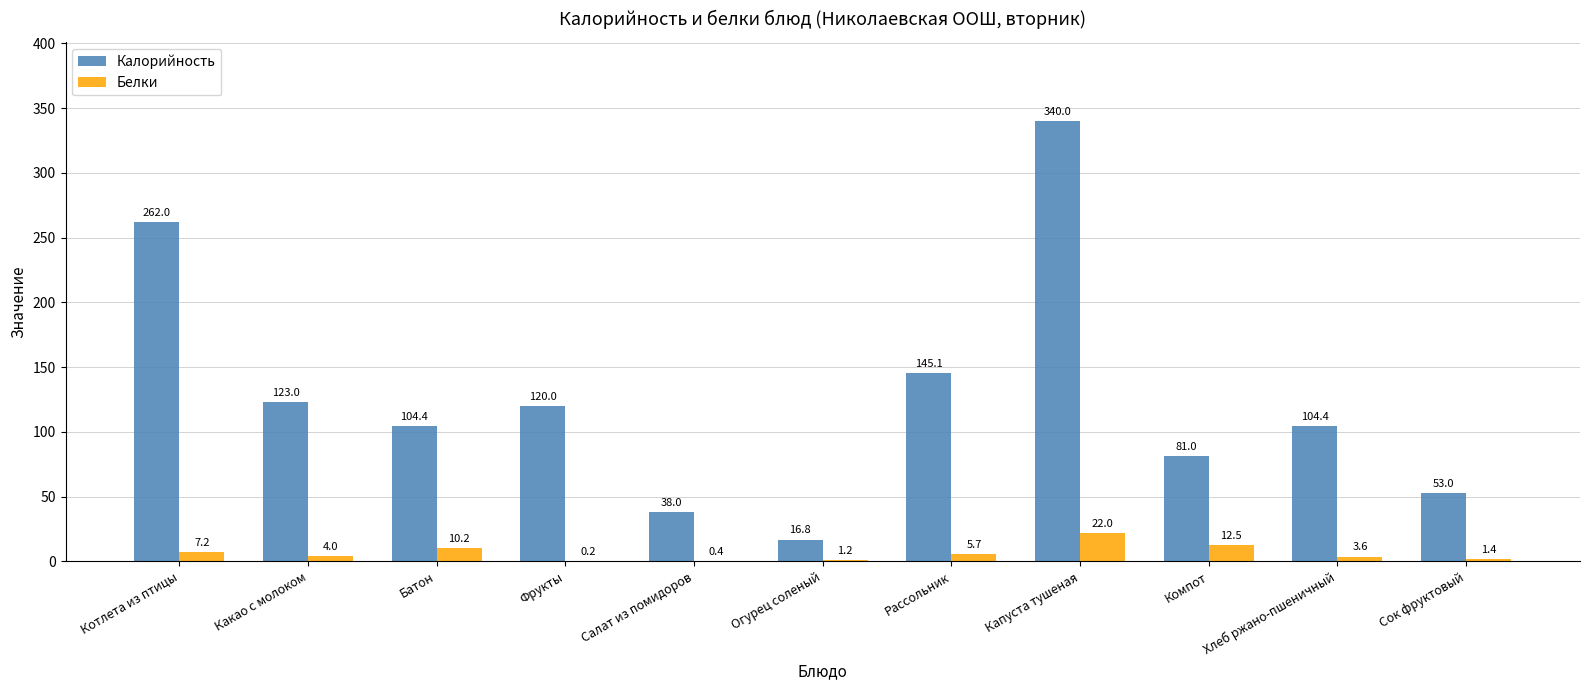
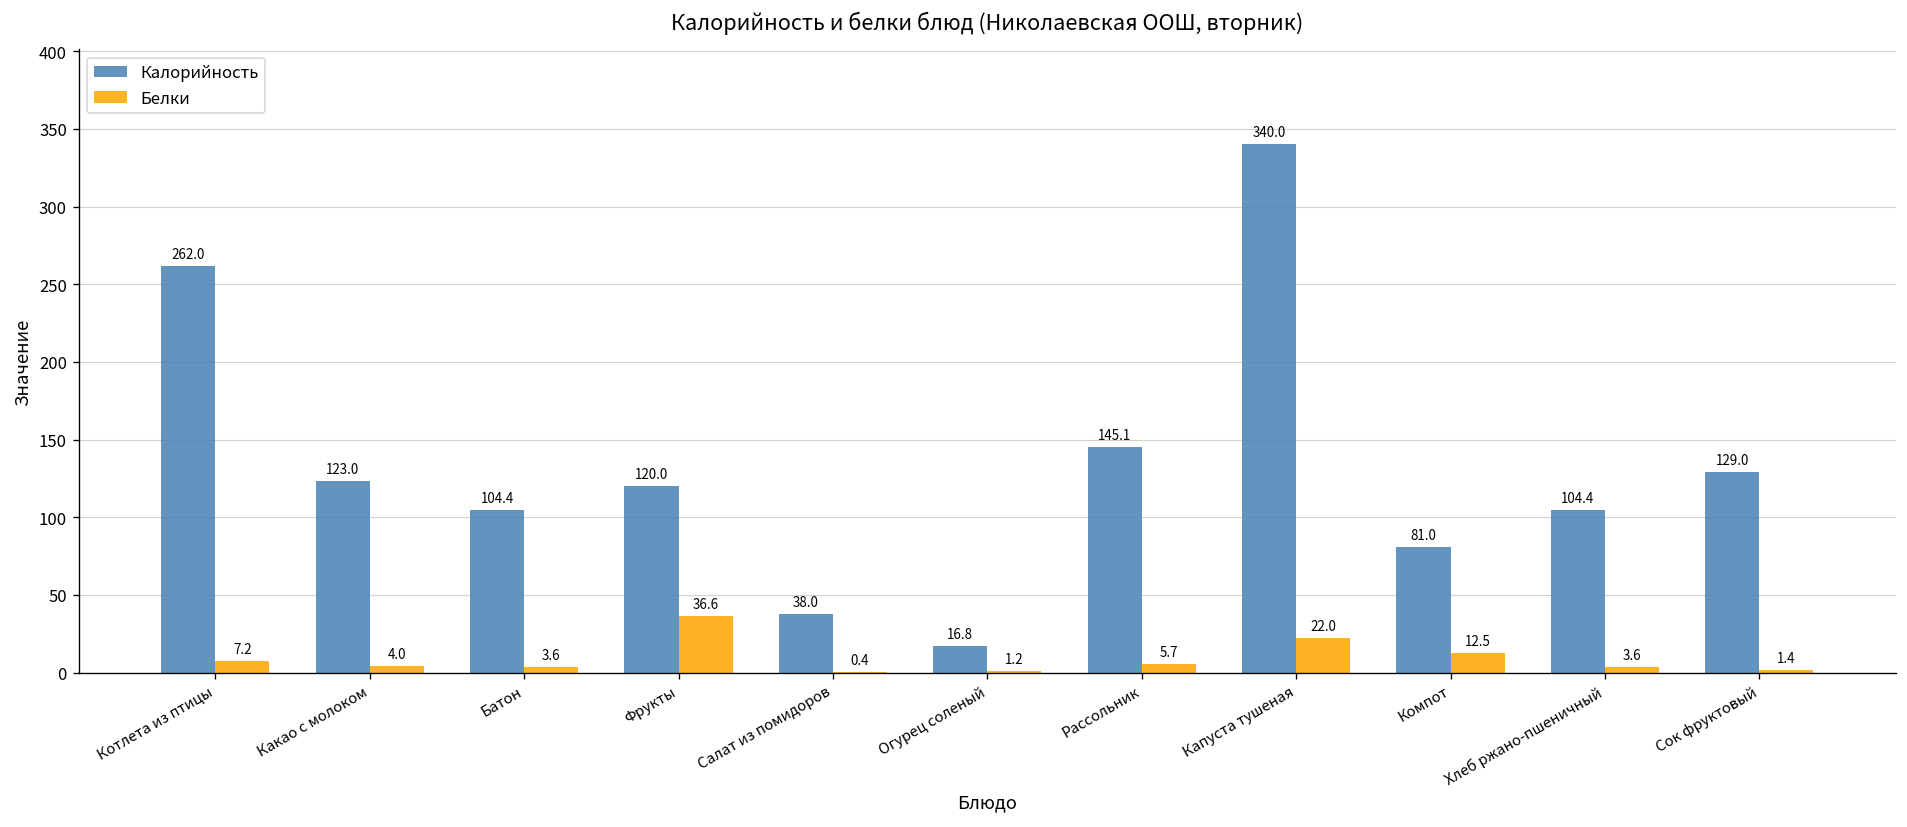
Белки, Батон: 10.2 -> 3.6
Белки, Фрукты: 0.2 -> 36.6
Калорийность, Сок фруктовый: 53.0 -> 129.0
